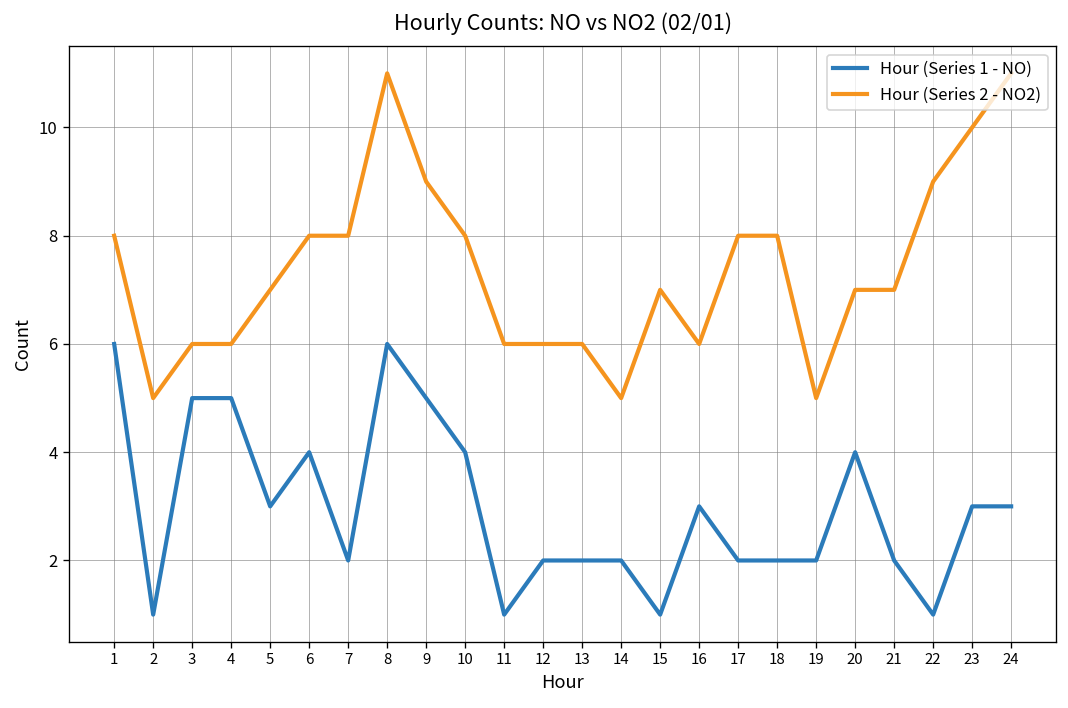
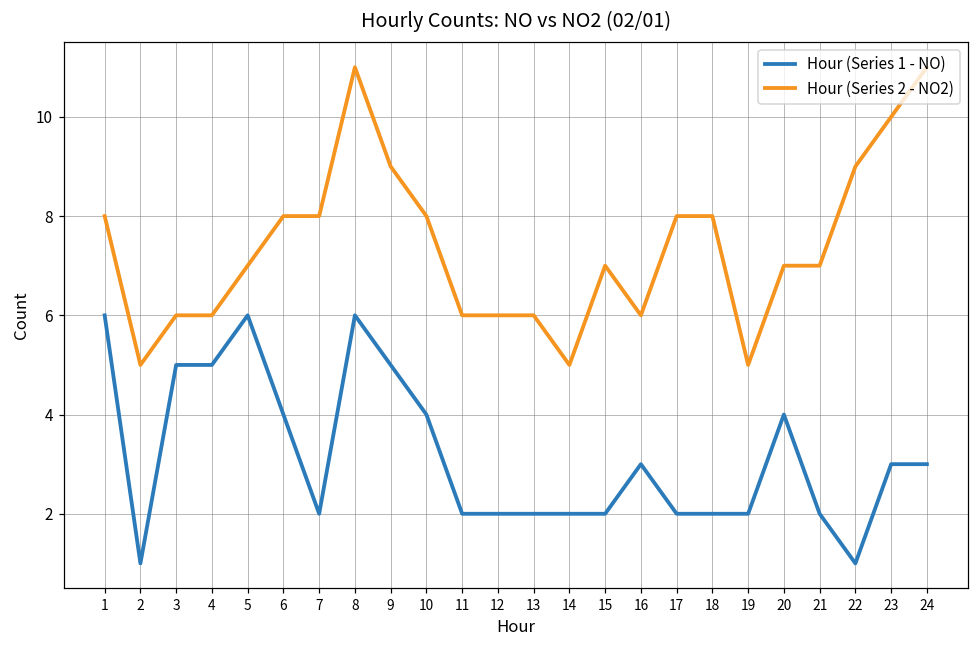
Hour (Series 1 - NO), 5: 3 -> 6
Hour (Series 1 - NO), 11: 1 -> 2
Hour (Series 1 - NO), 15: 1 -> 2
